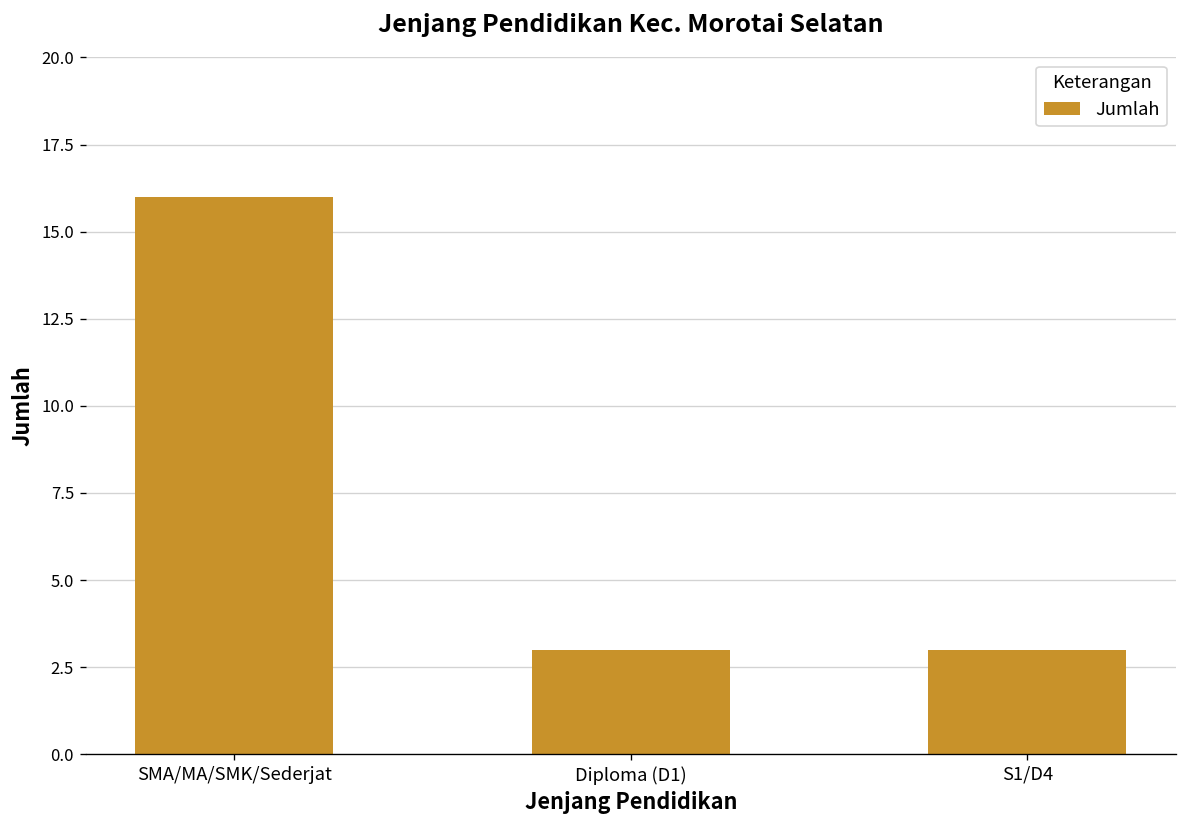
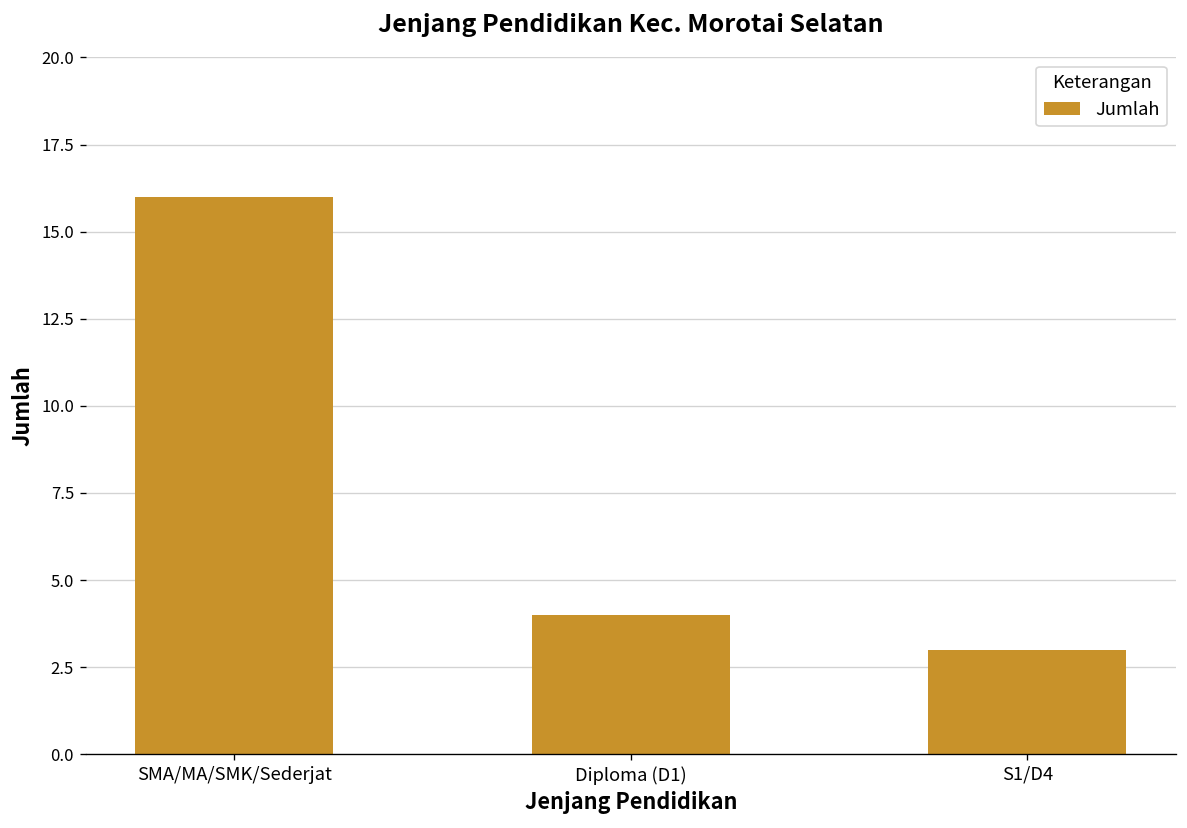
Diploma (D1): 3 -> 4
